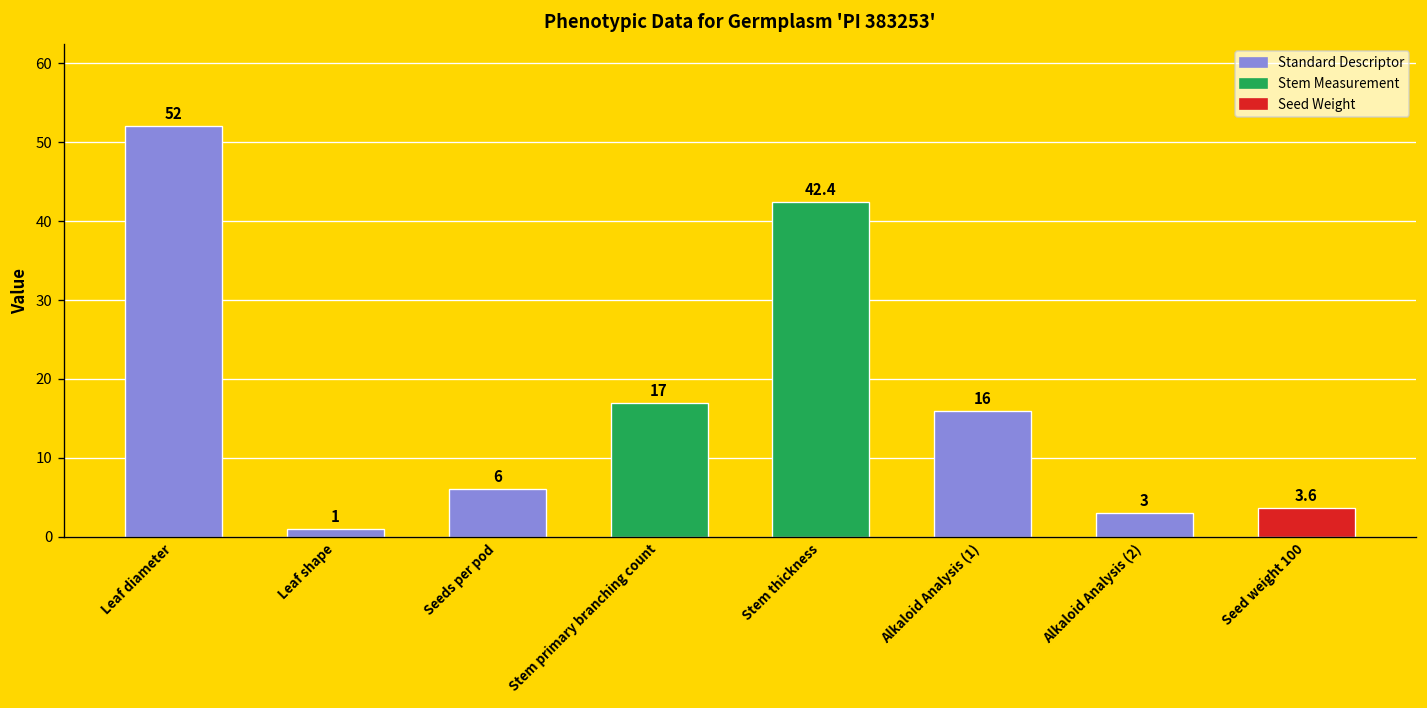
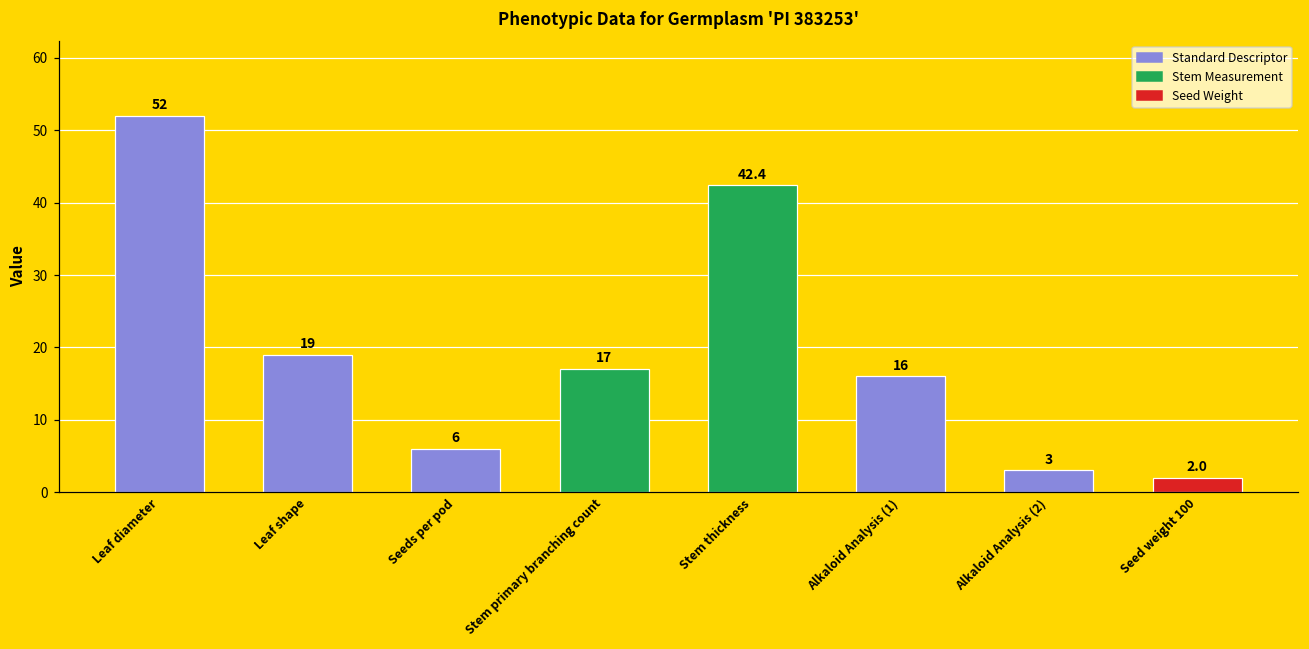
Leaf shape: 1 -> 19
Seed weight 100: 3.6 -> 2.0
